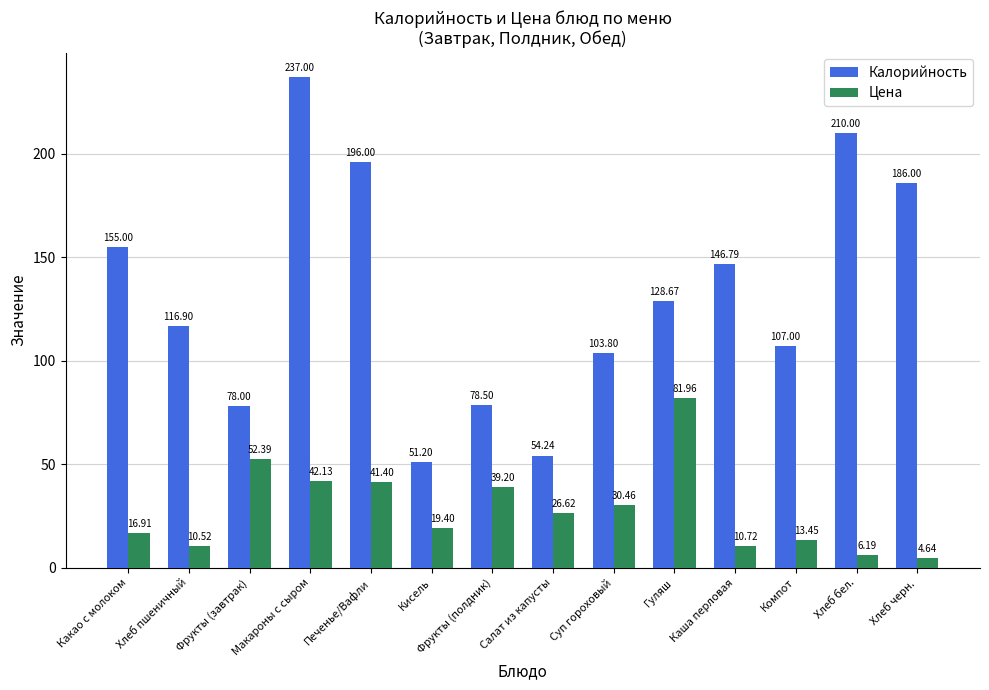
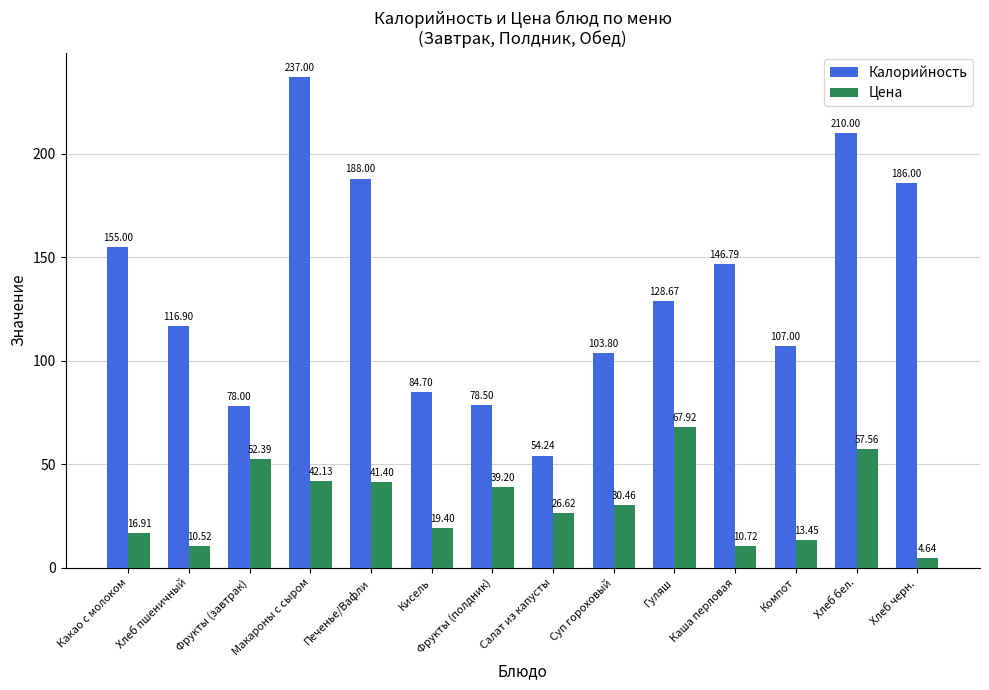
Калорийность, Печенье/Вафли: 196.00 -> 188.00
Калорийность, Кисель: 51.20 -> 84.70
Цена, Гуляш: 81.96 -> 67.92
Цена, Хлеб бел.: 6.19 -> 57.56
